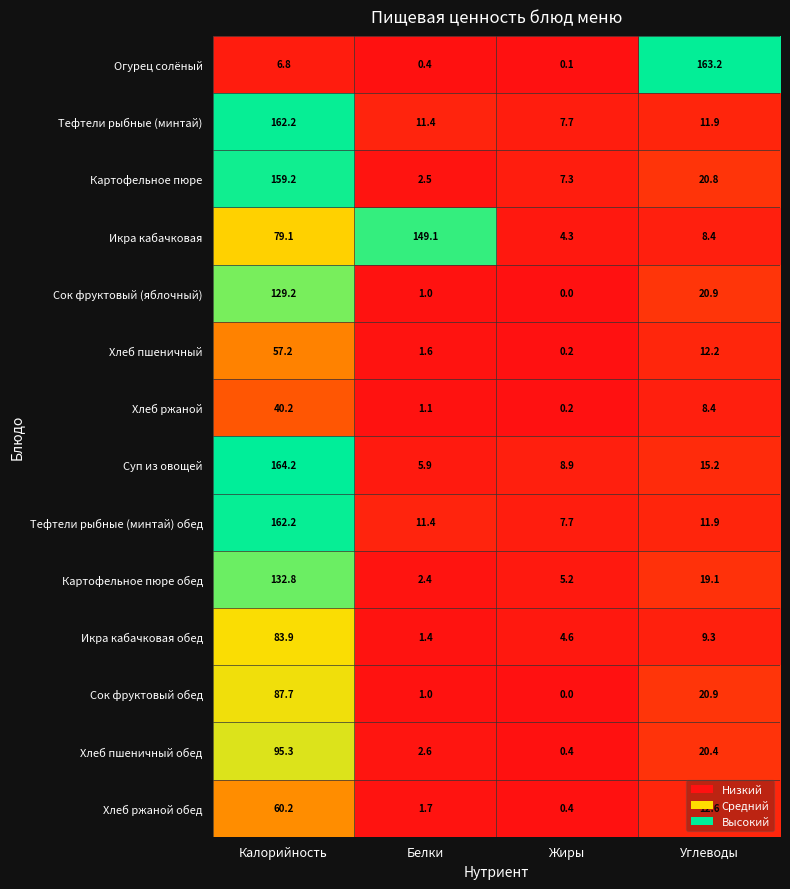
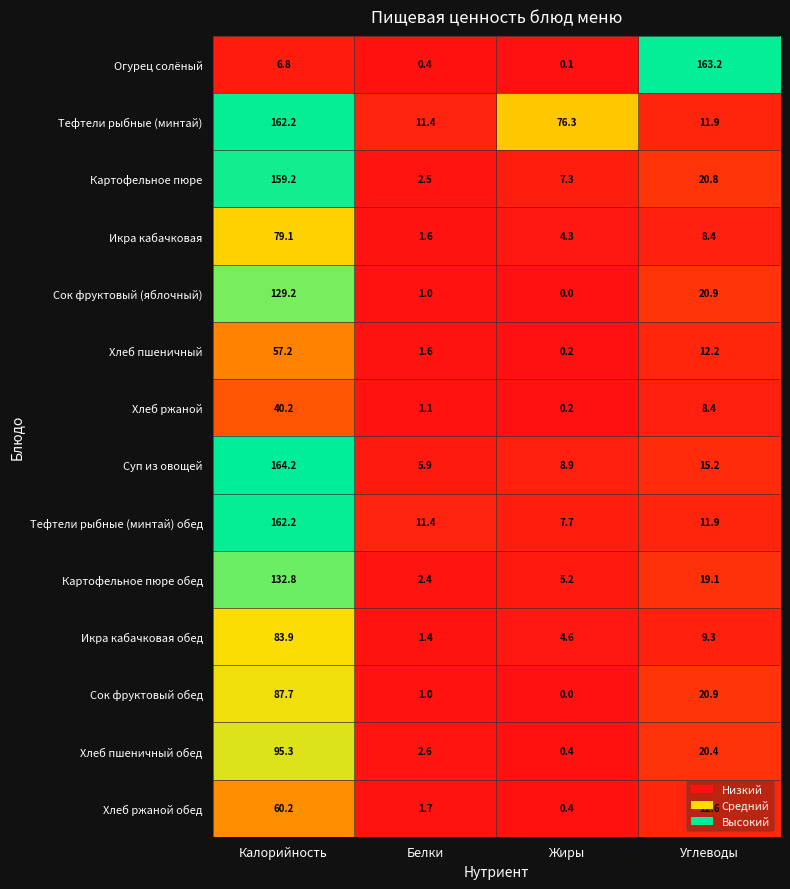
Тефтели рыбные (минтай), Жиры: 7.7 -> 76.3
Икра кабачковая, Белки: 149.1 -> 1.6
